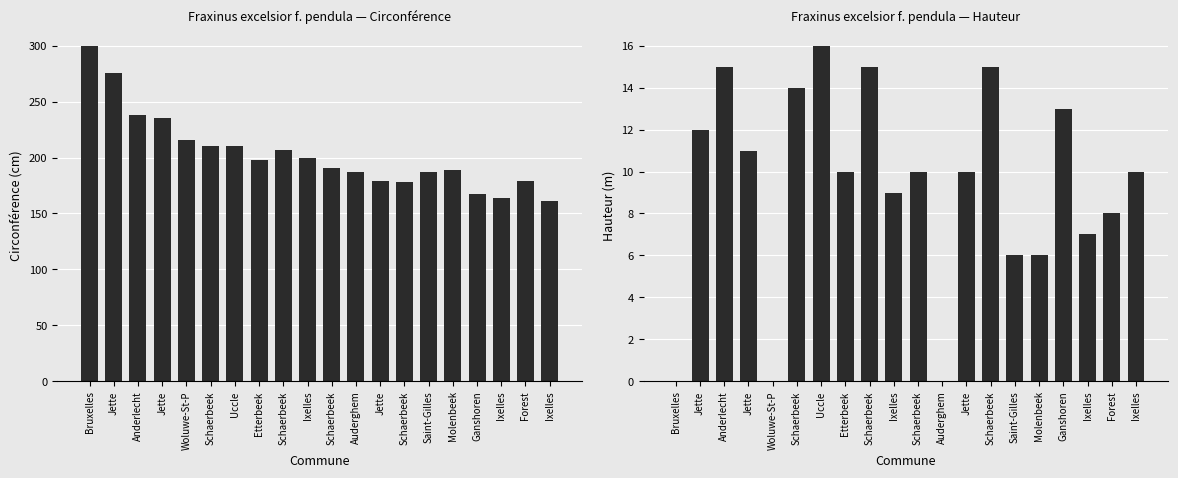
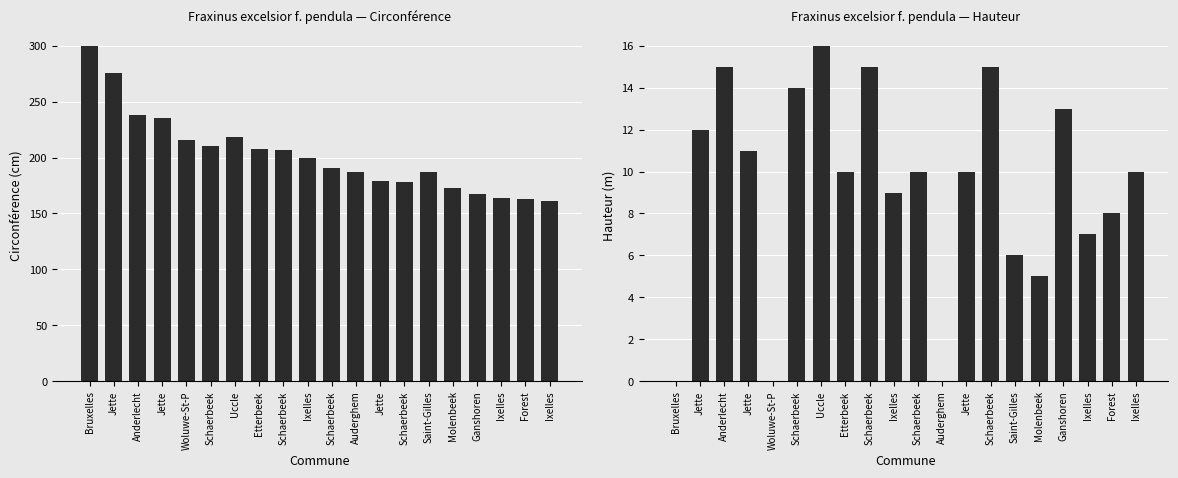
Fraxinus excelsior f. pendula — Circonférence, Uccle: 210 -> 218
Fraxinus excelsior f. pendula — Circonférence, Etterbeek: 198 -> 208
Fraxinus excelsior f. pendula — Circonférence, Molenbeek: 189 -> 173
Fraxinus excelsior f. pendula — Circonférence, Forest: 179 -> 163
Fraxinus excelsior f. pendula — Hauteur, Molenbeek: 6 -> 5
